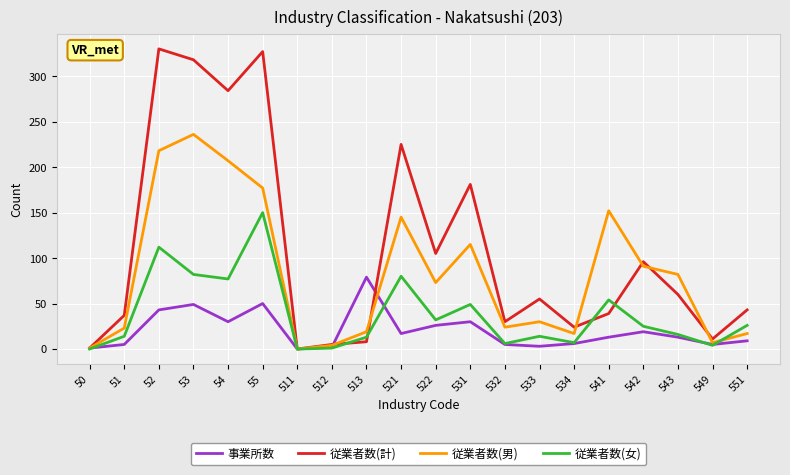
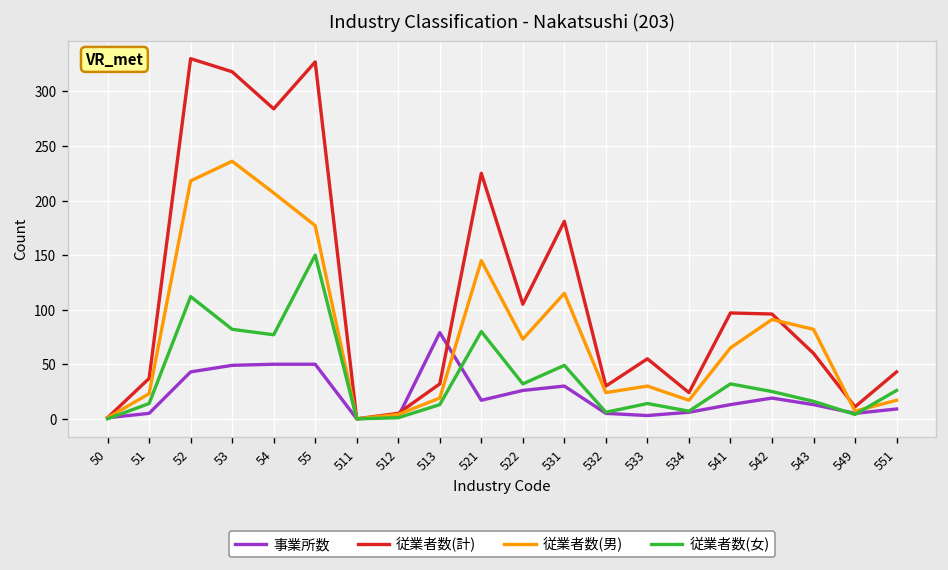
事業所数, 54: 30 -> 50
従業者数(計), 513: 10 -> 30
従業者数(計), 541: 40 -> 100
従業者数(男), 541: 150 -> 70
従業者数(女), 541: 50 -> 30
